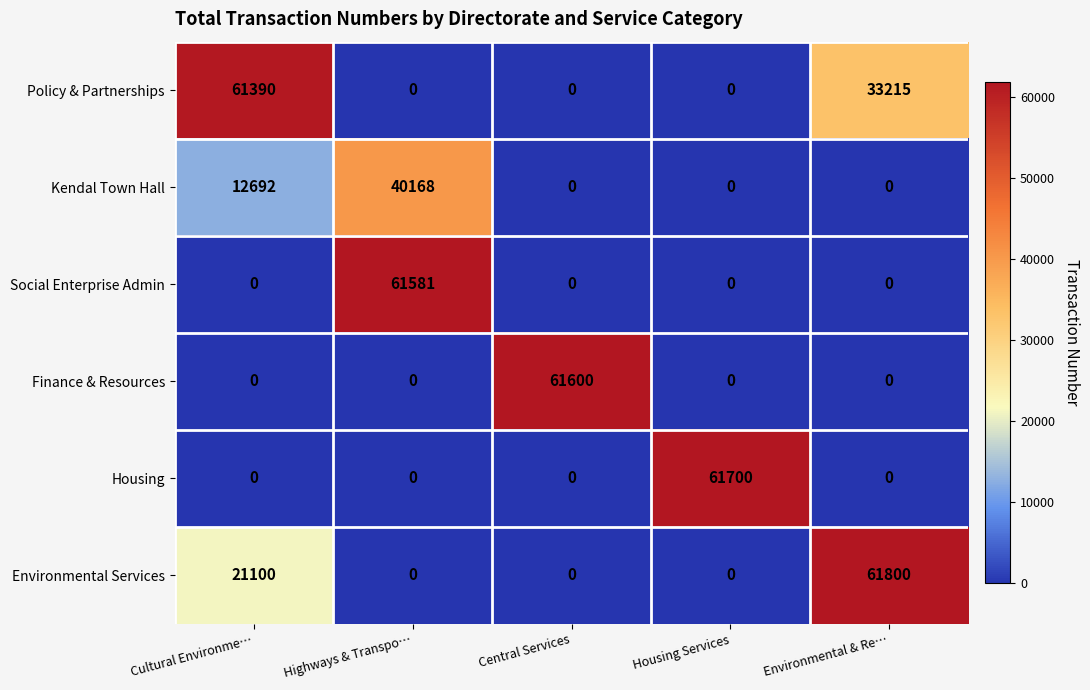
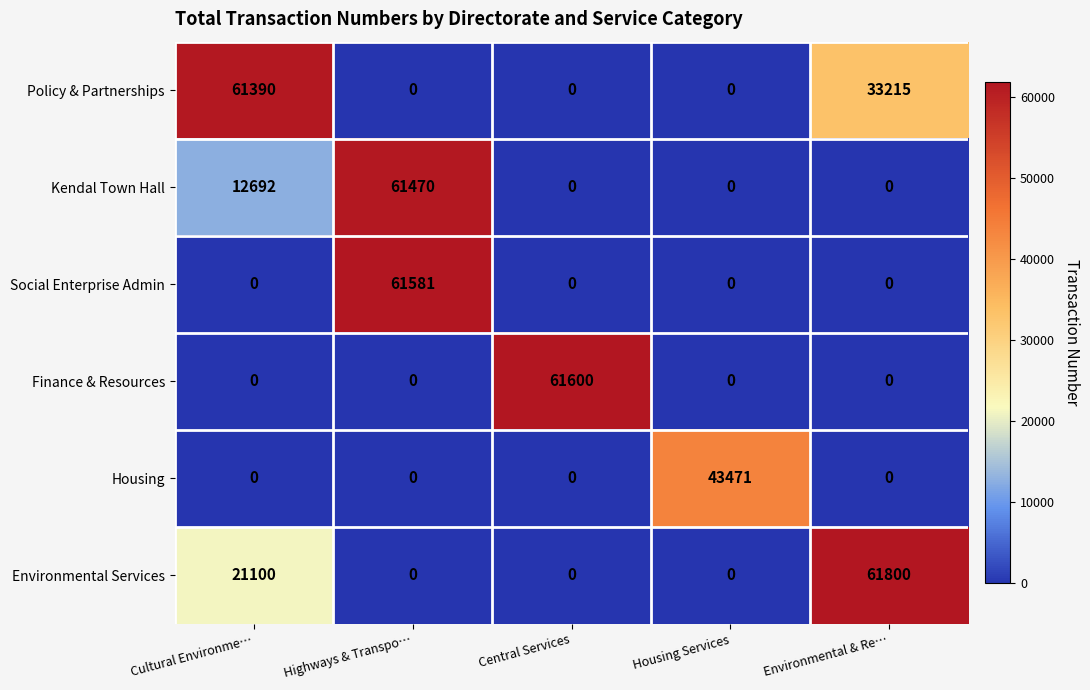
Kendal Town Hall, Highways & Transpo…: 40168 -> 61470
Housing, Housing Services: 61700 -> 43471
